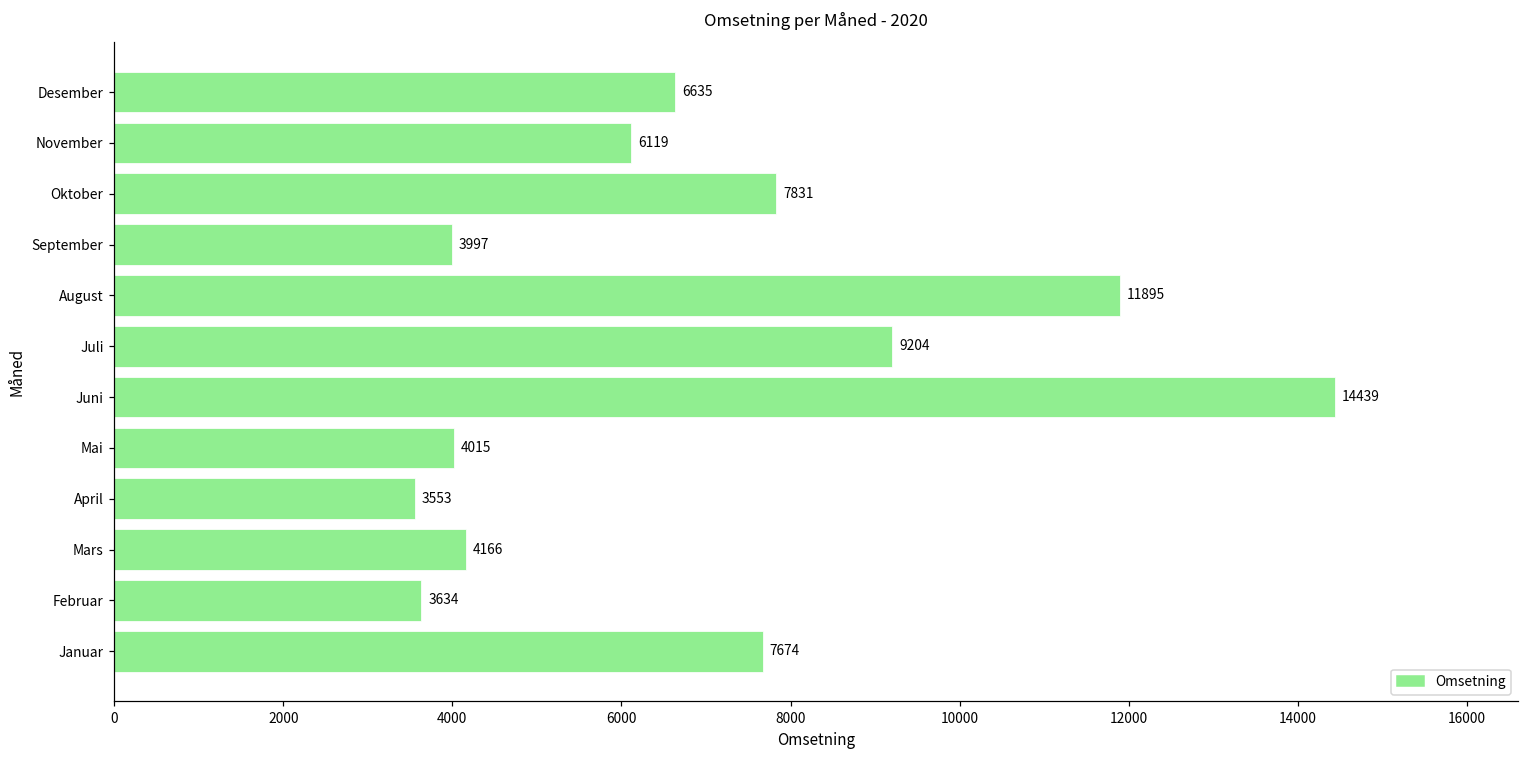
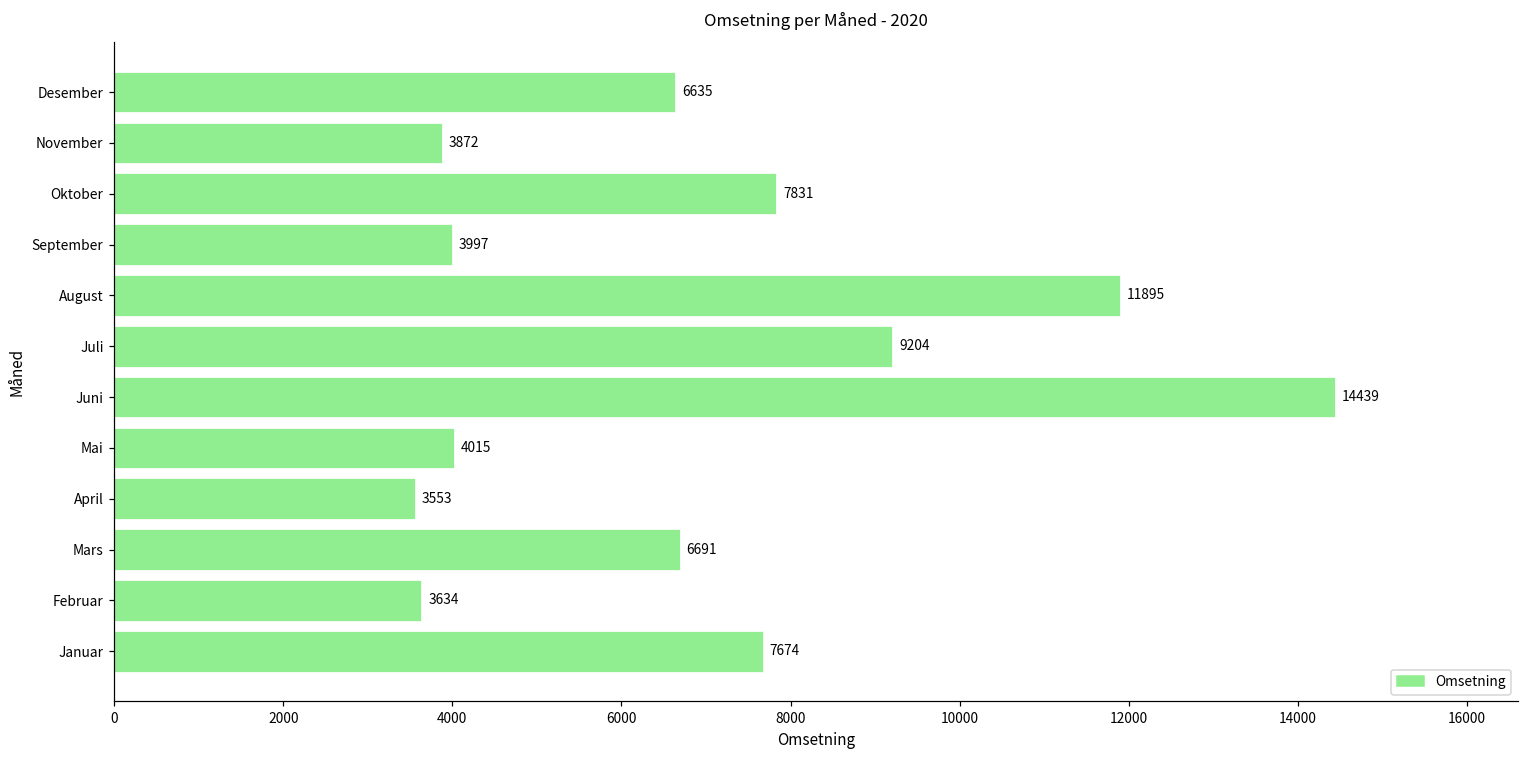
November: 6119 -> 3872
Mars: 4166 -> 6691
